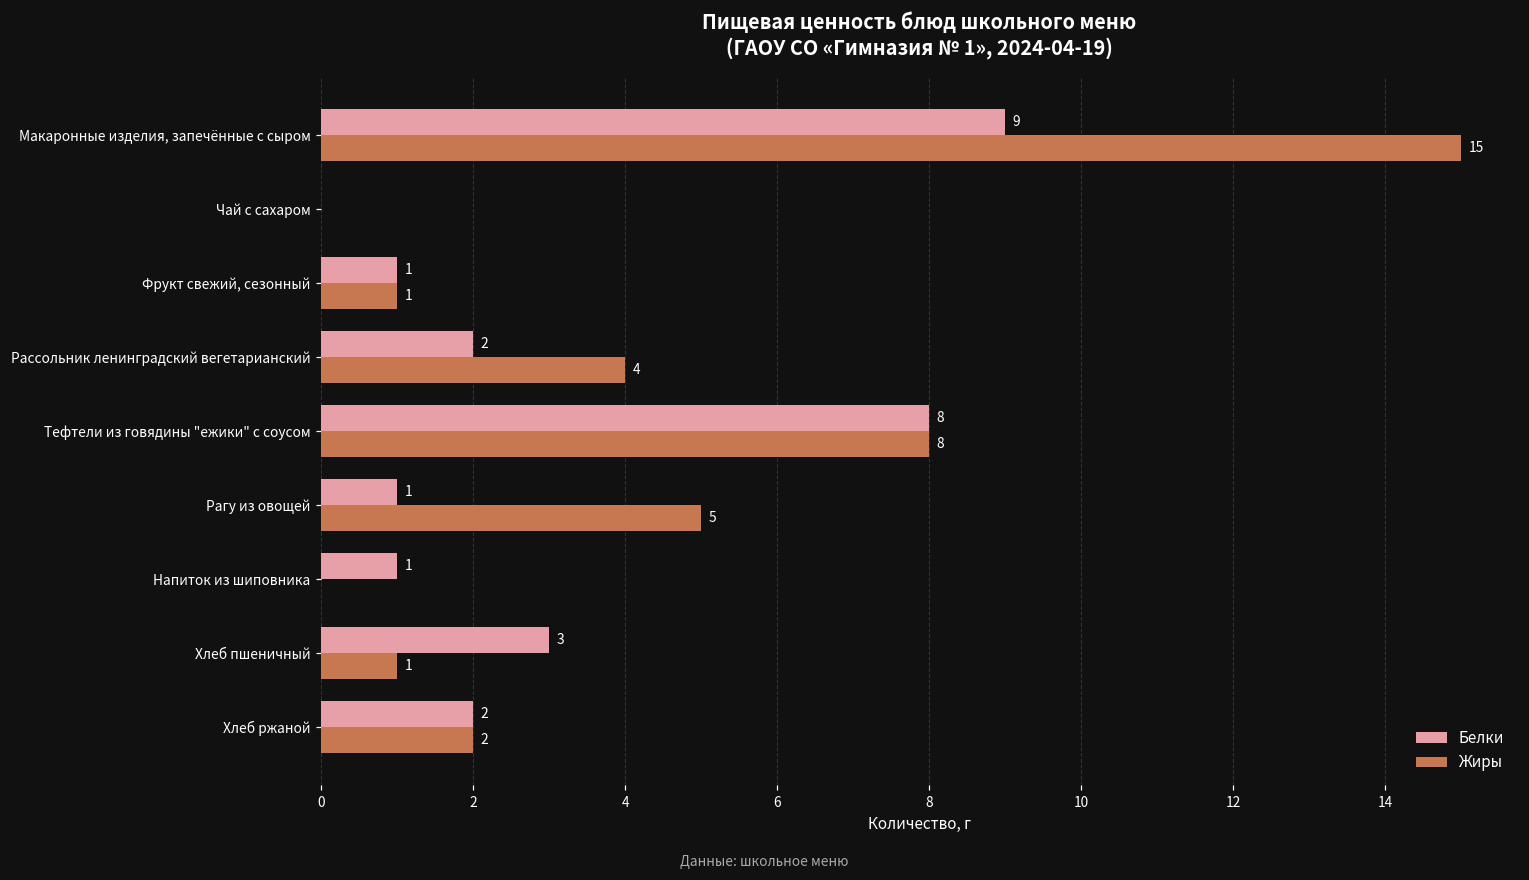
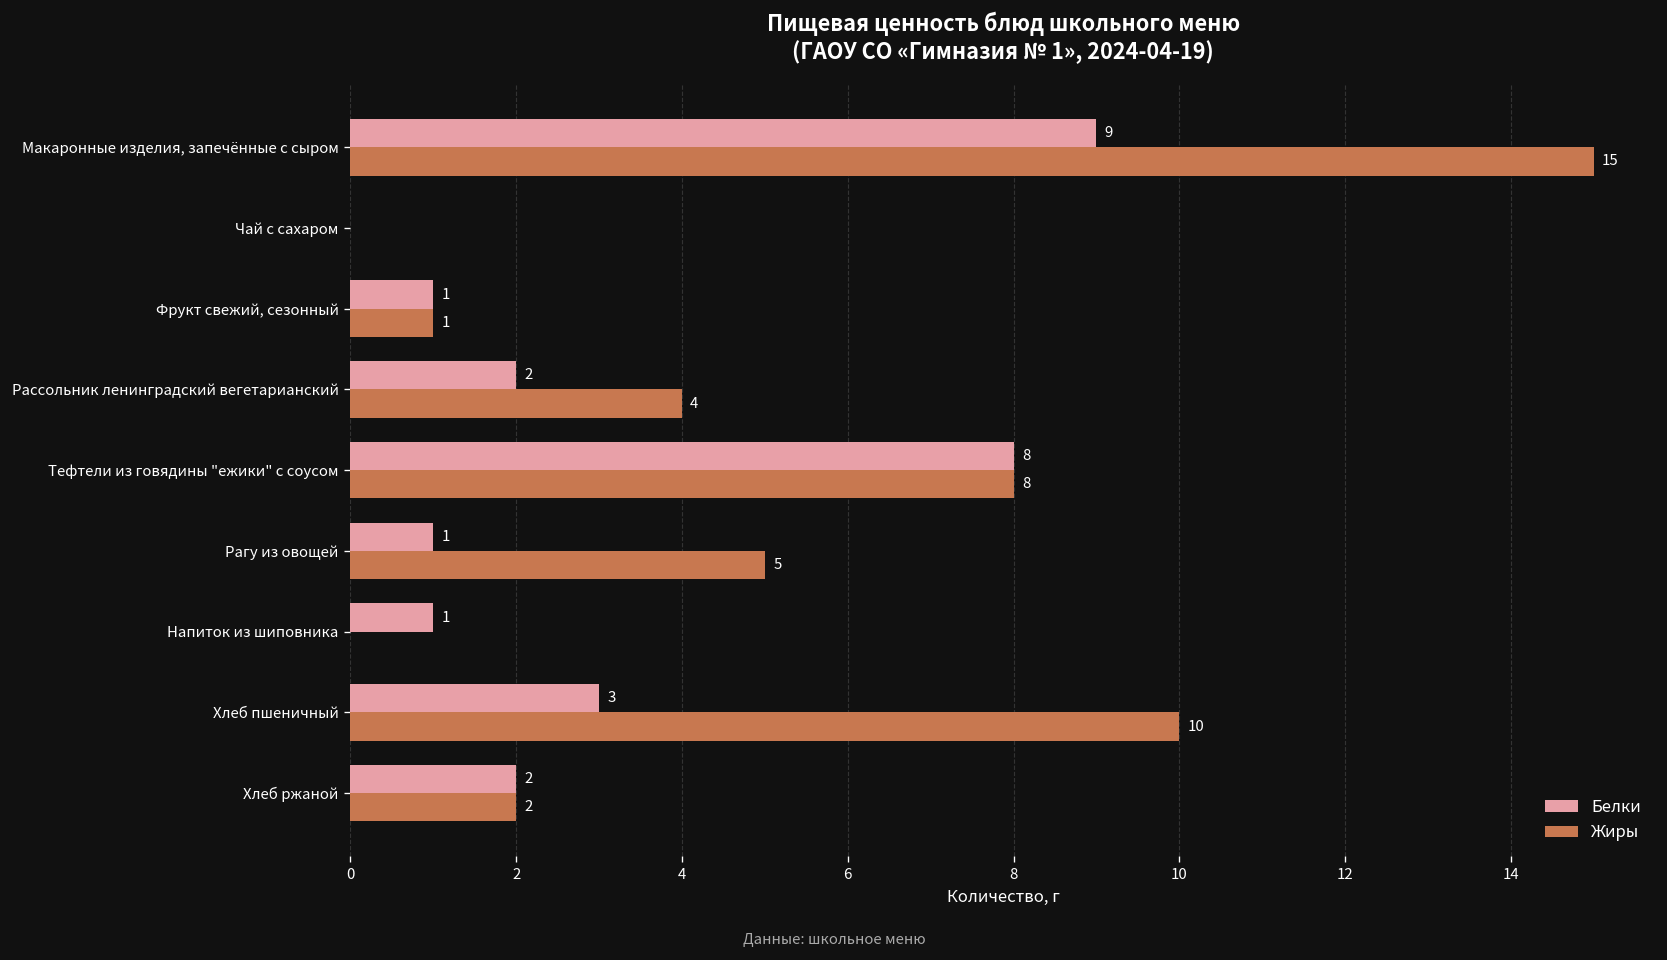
Жиры, Хлеб пшеничный: 1 -> 10
